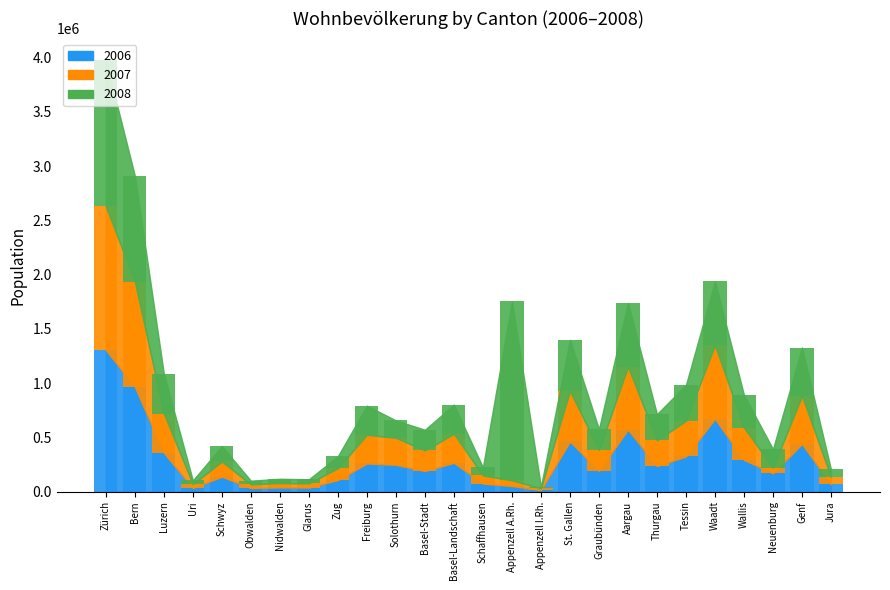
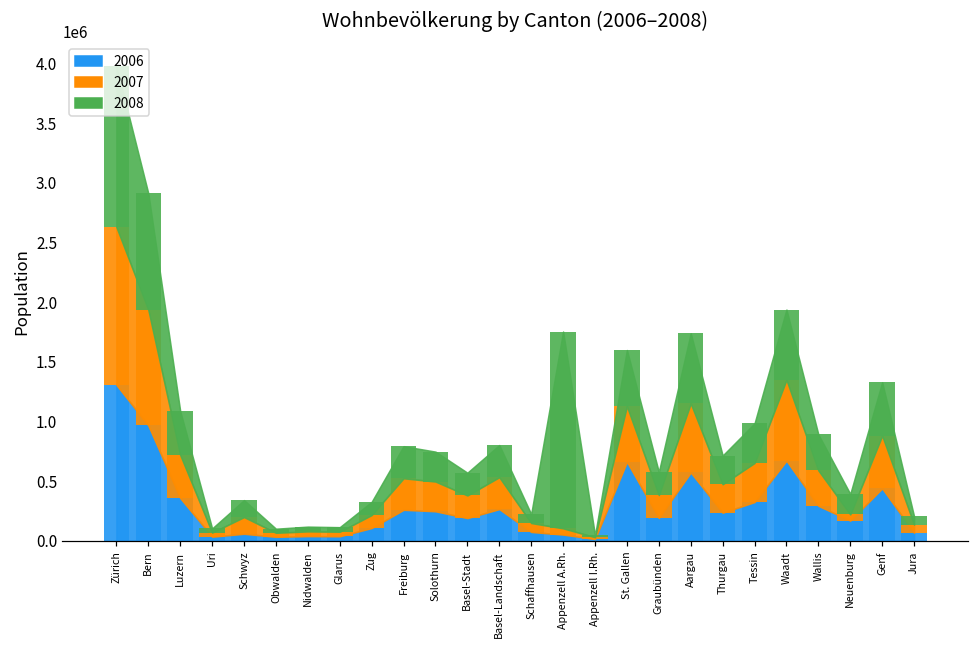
2006, Schwyz: 140000 -> 60000
2008, Solothurn: 160000 -> 250000
2006, St. Gallen: 460000 -> 660000
